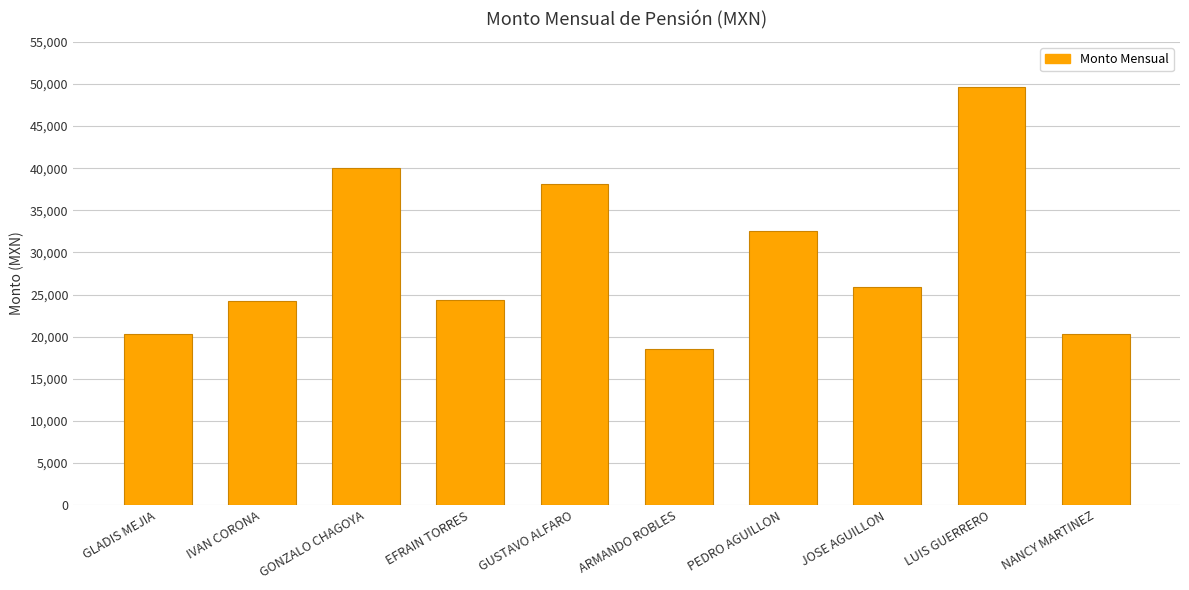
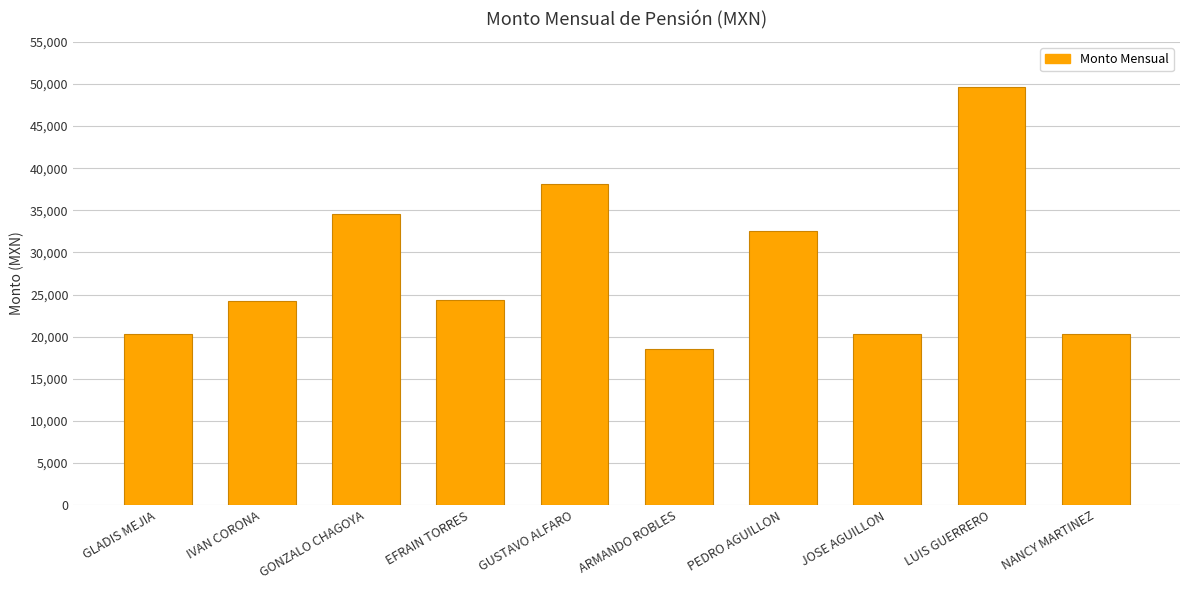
GONZALO CHAGOYA: 40,000 -> 35,000
JOSE AGUILLON: 26,000 -> 20,000
